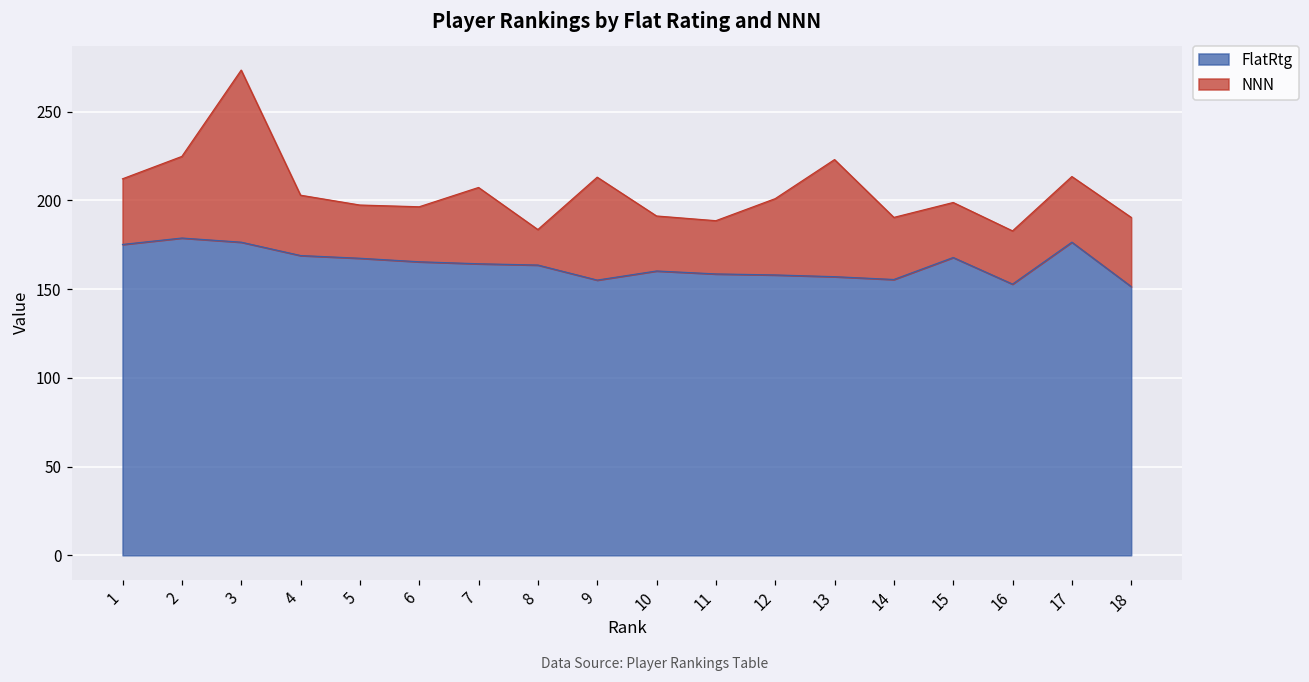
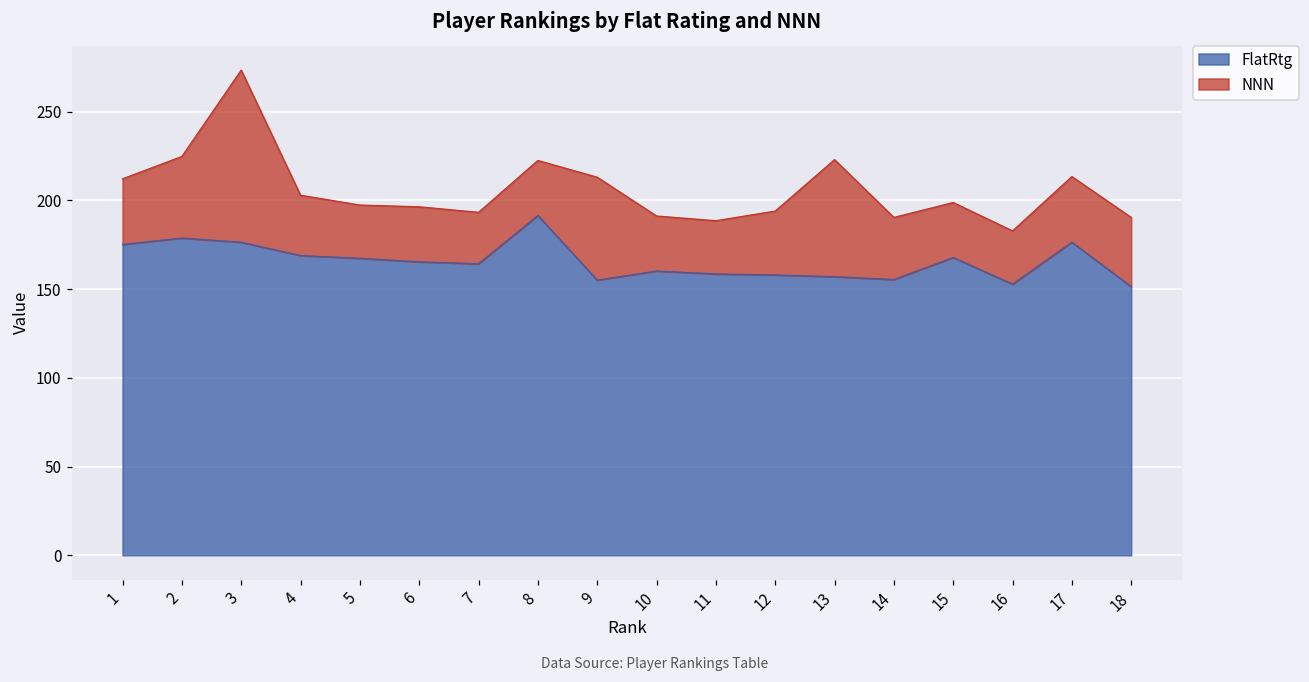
NNN, 7: 43 -> 29
FlatRtg, 8: 164 -> 192
NNN, 8: 20 -> 31
NNN, 12: 43 -> 36
